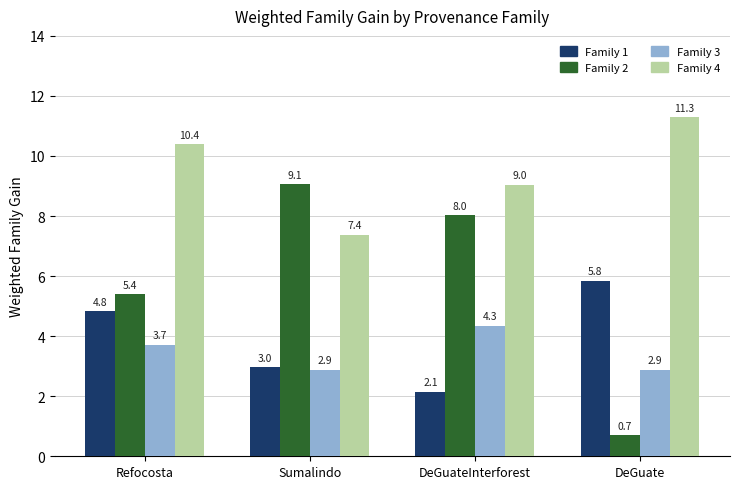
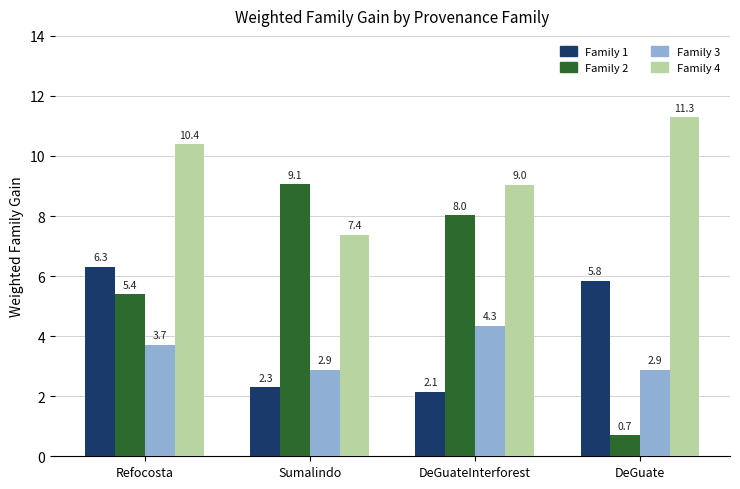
Family 1, Refocosta: 4.8 -> 6.3
Family 1, Sumalindo: 3.0 -> 2.3
